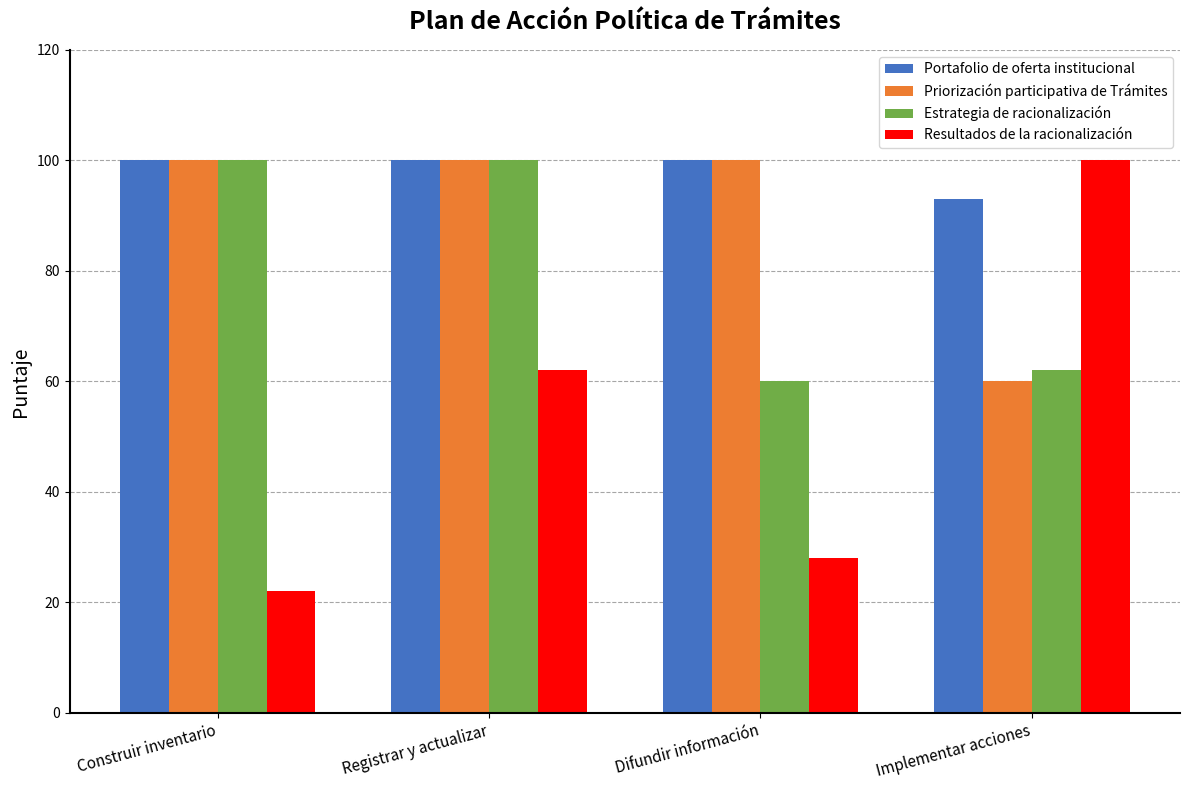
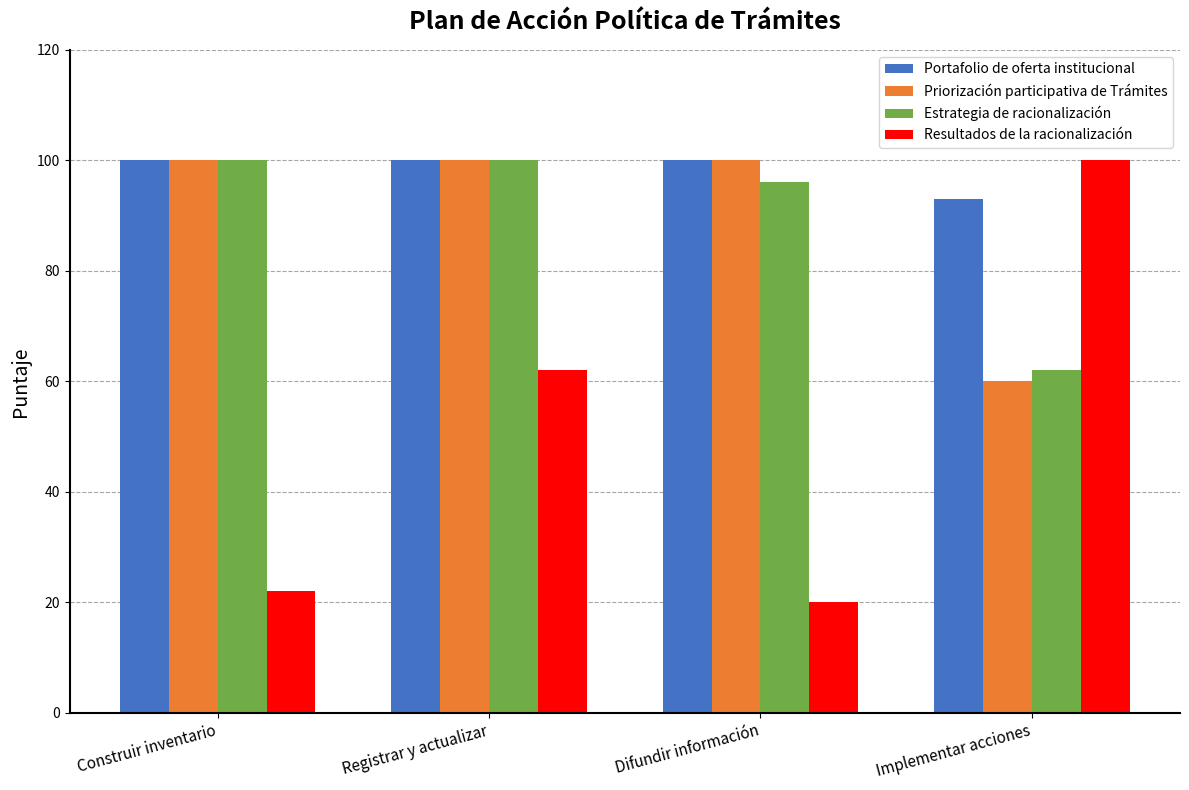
Estrategia de racionalización, Difundir información: 60 -> 96
Resultados de la racionalización, Difundir información: 28 -> 20
